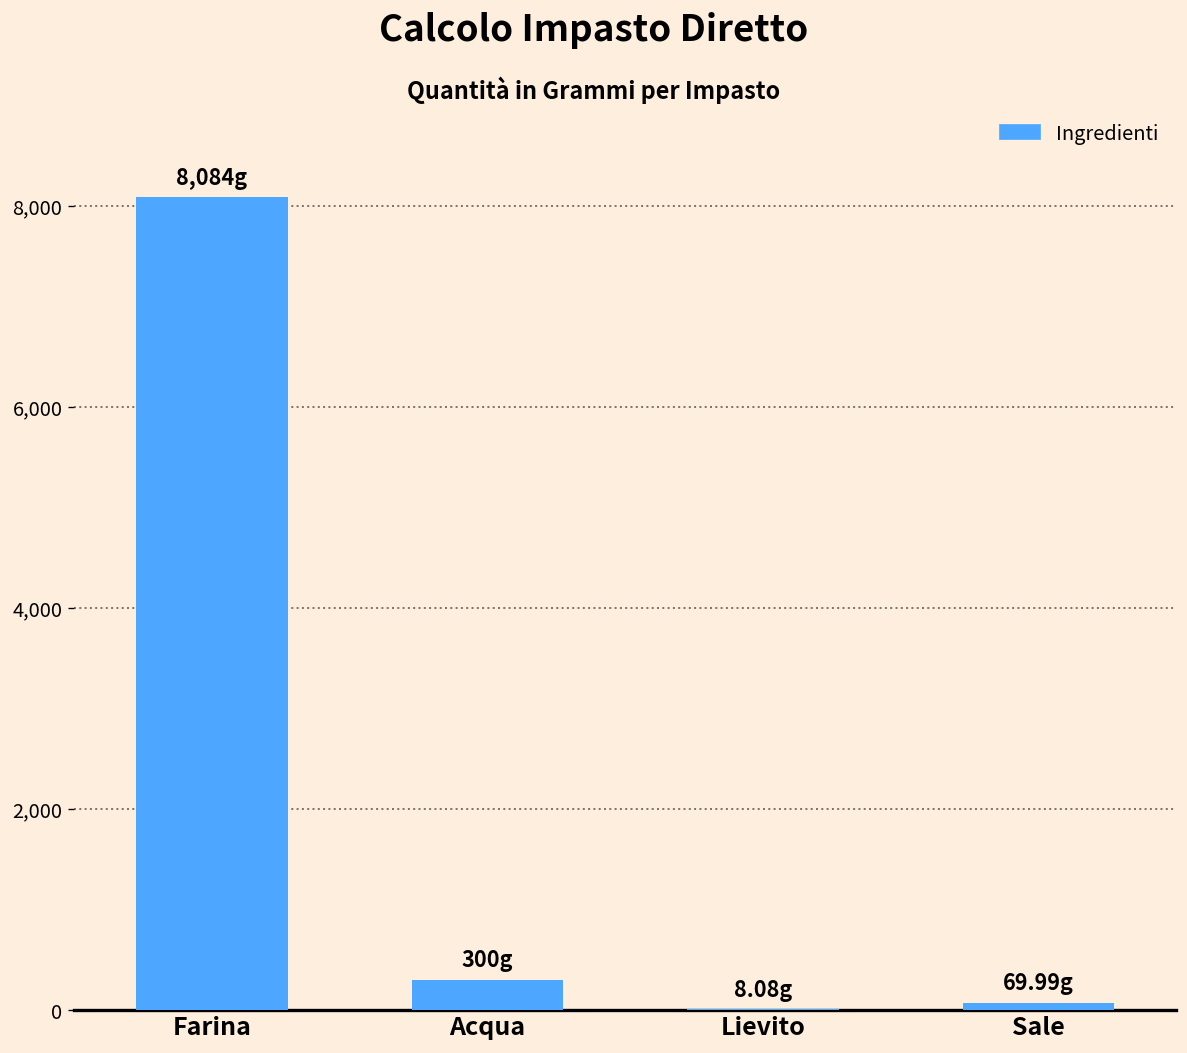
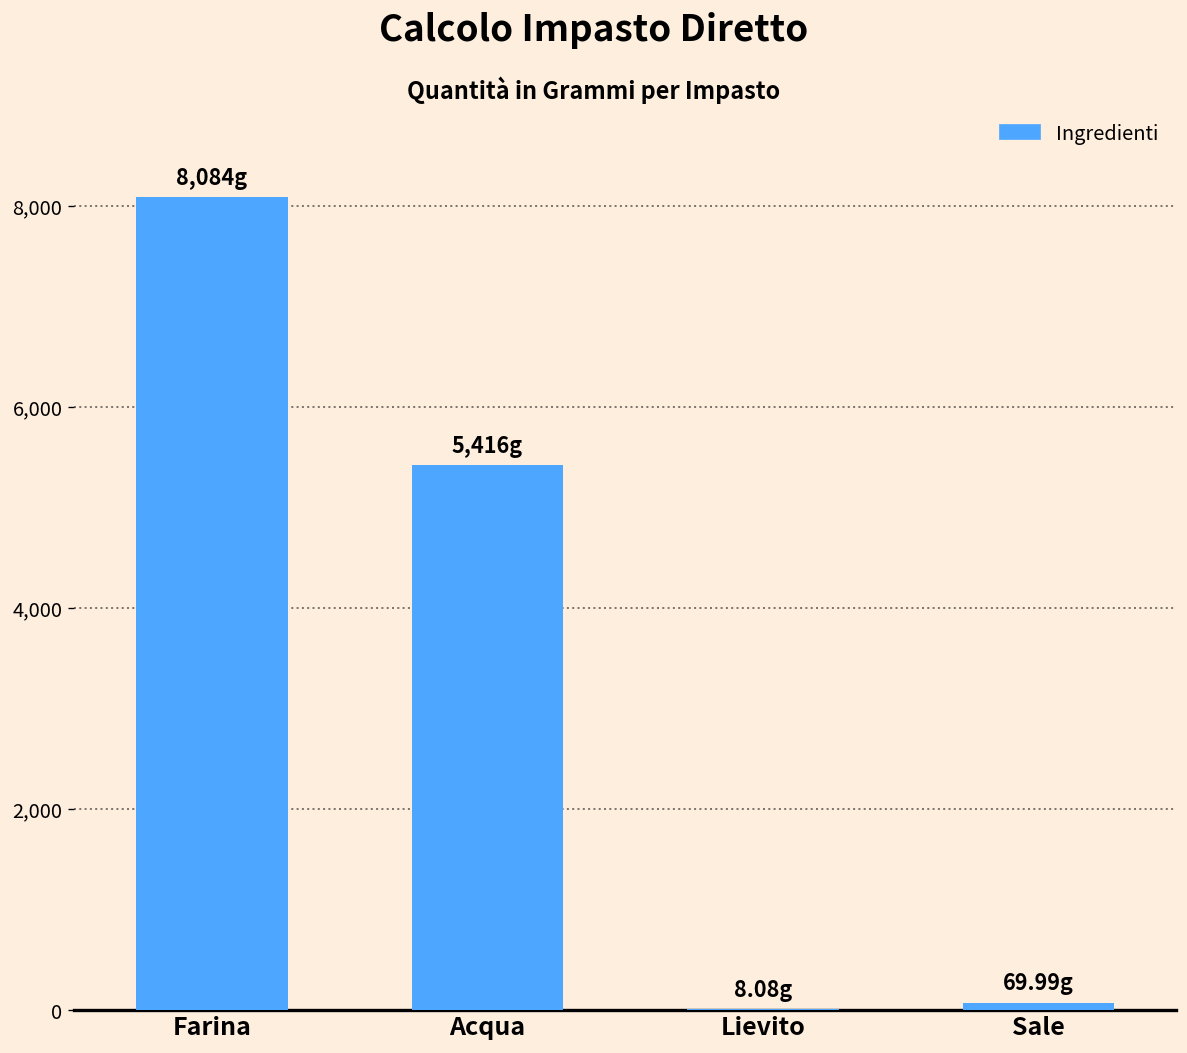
Acqua: 300g -> 5,416g
